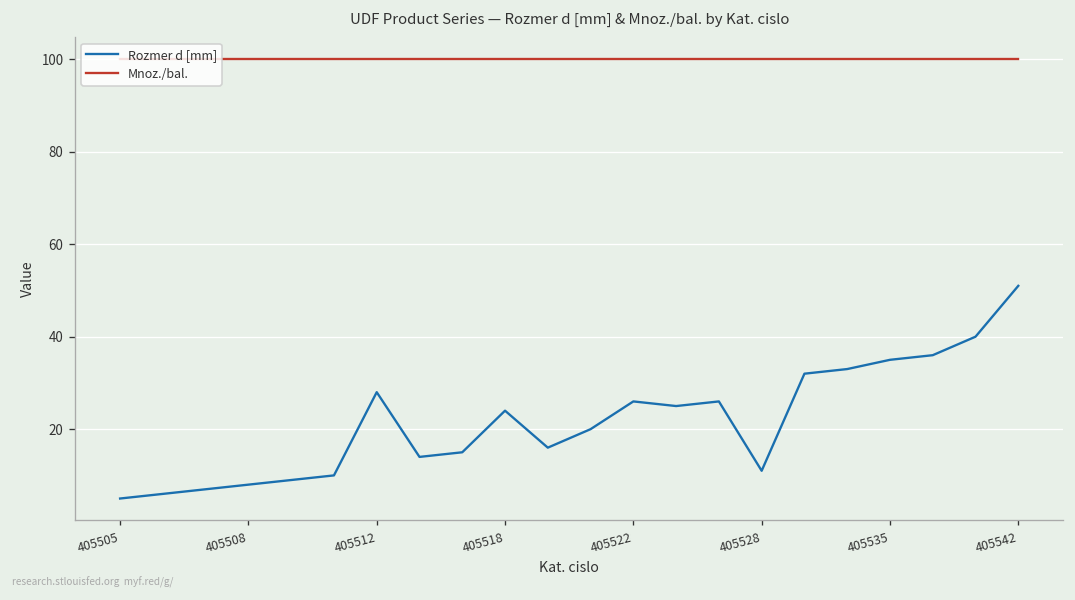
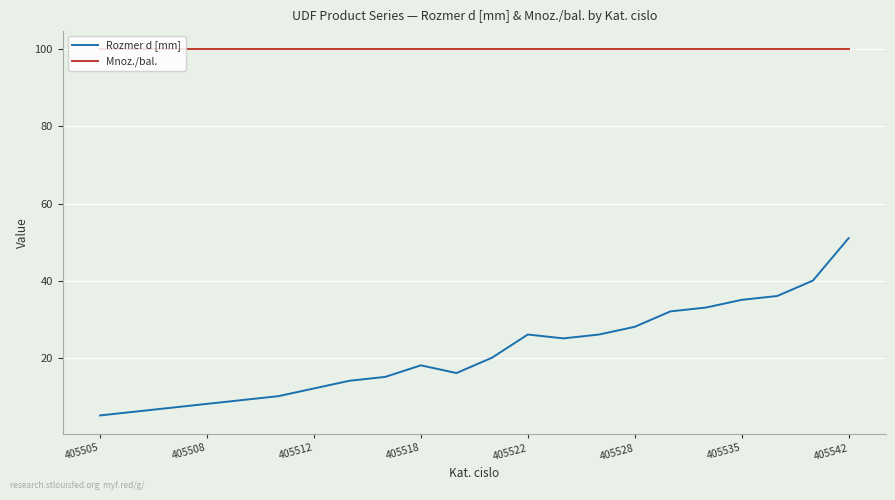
Rozmer d [mm], 405512: 28 -> 12
Rozmer d [mm], 405518: 24 -> 18
Rozmer d [mm], 405528: 11 -> 28
